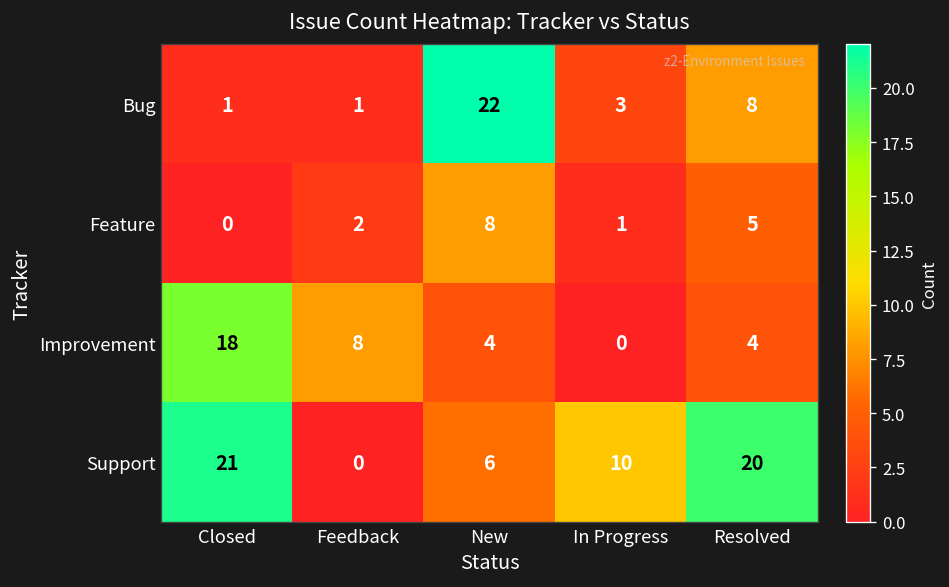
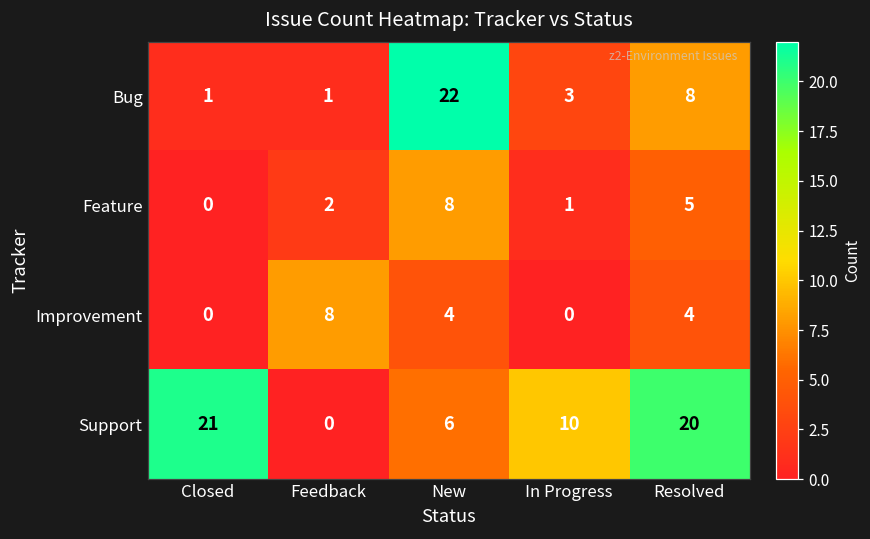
Improvement, Closed: 18 -> 0
